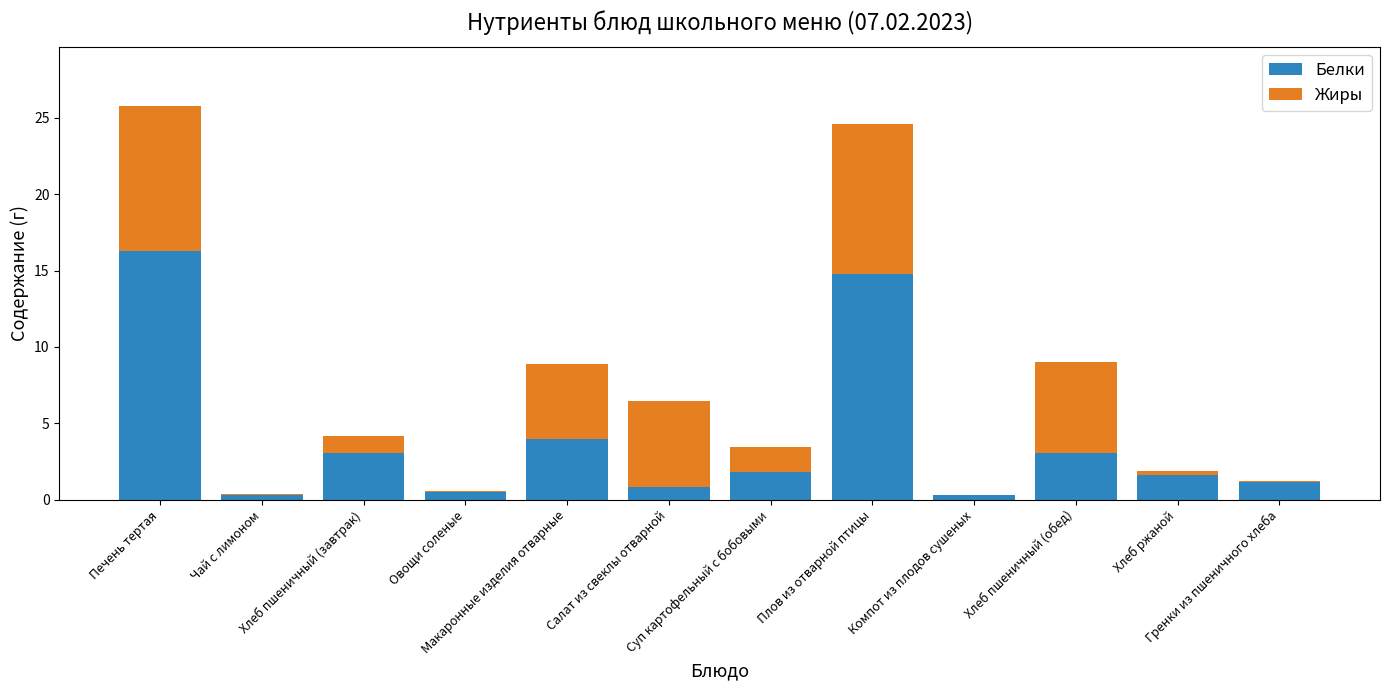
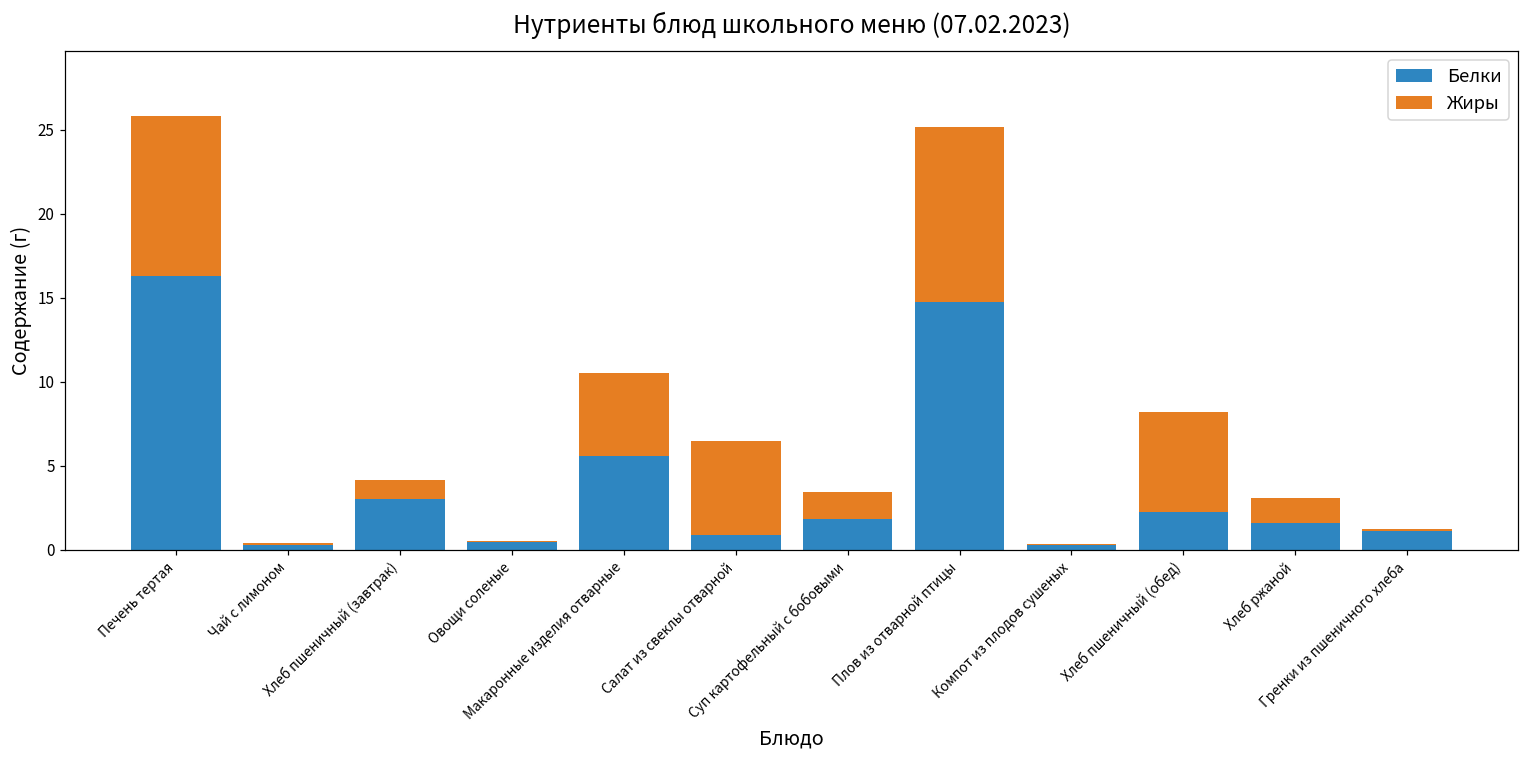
Белки, Макаронные изделия отварные: 3.9 -> 5.6
Жиры, Плов из отварной птицы: 9.8 -> 10.4
Белки, Хлеб пшеничный (обед): 3.0 -> 2.2
Жиры, Хлеб ржаной: 0.3 -> 1.5
